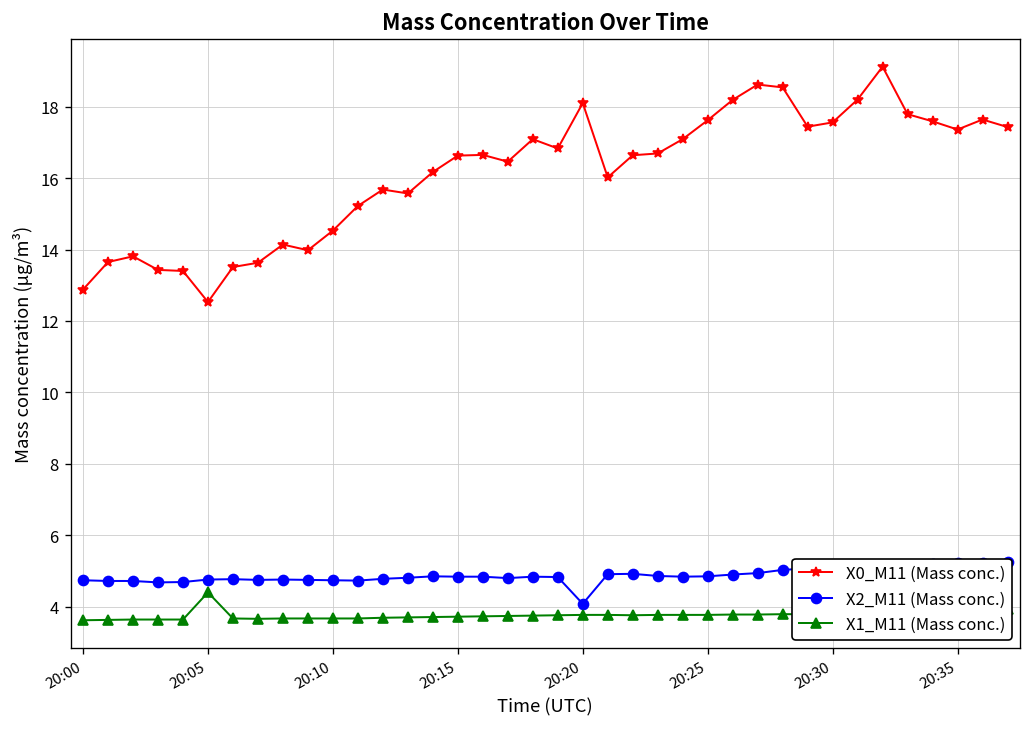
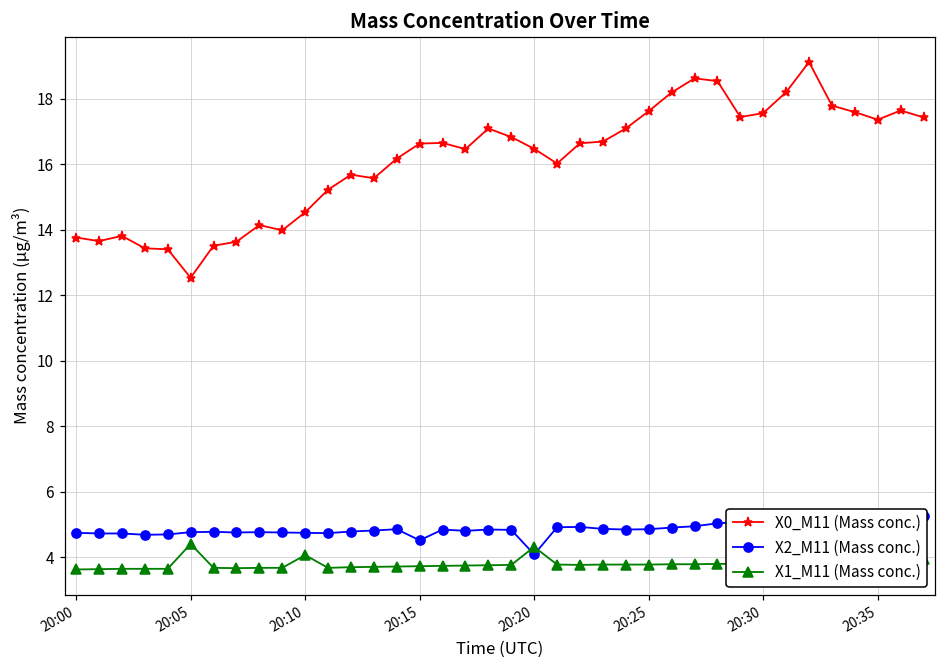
X0_M11 (Mass conc.), 20:00: 12.9 -> 13.8
X1_M11 (Mass conc.), 20:10: 3.7 -> 4.1
X2_M11 (Mass conc.), 20:15: 4.8 -> 4.5
X0_M11 (Mass conc.), 20:20: 18.1 -> 16.5
X1_M11 (Mass conc.), 20:20: 3.8 -> 4.3
